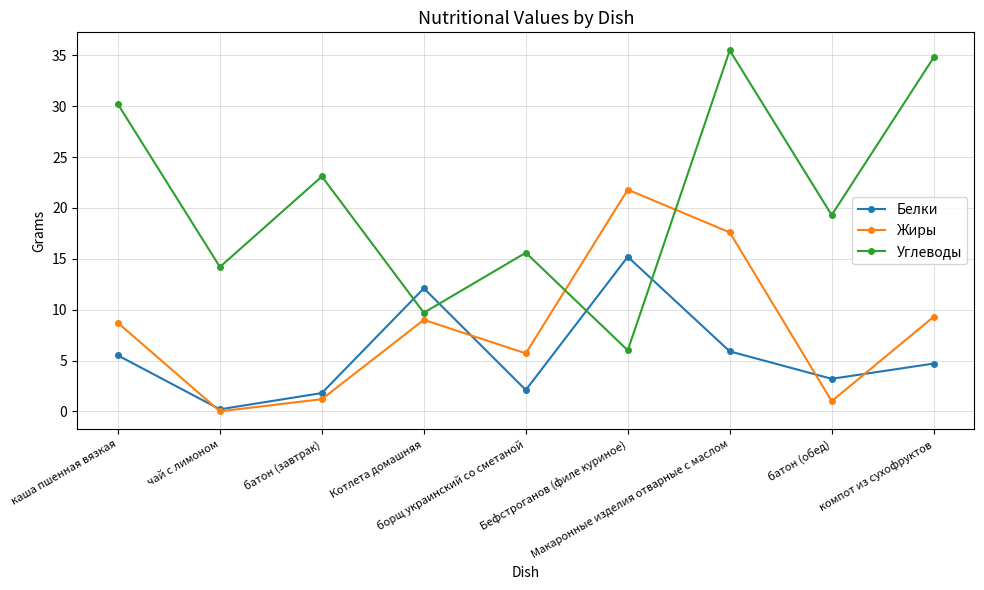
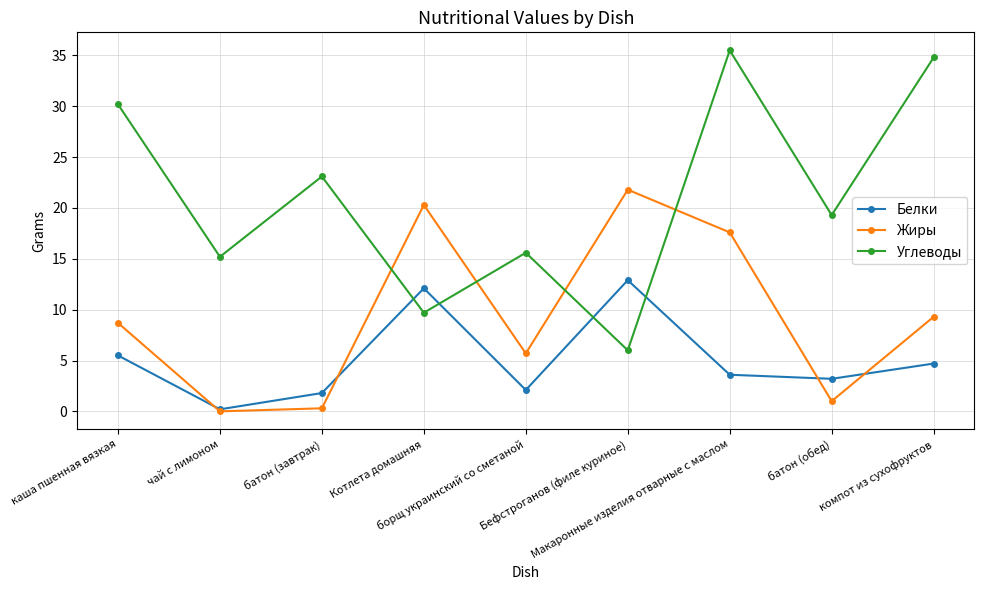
Углеводы, чай с лимоном: 14.2 -> 15.2
Жиры, батон (завтрак): 1.2 -> 0.3
Жиры, Котлета домашняя: 9.0 -> 20.3
Белки, Бефстроганов (филе куриное): 15.2 -> 12.9
Белки, Макаронные изделия отварные с маслом: 5.9 -> 3.6
